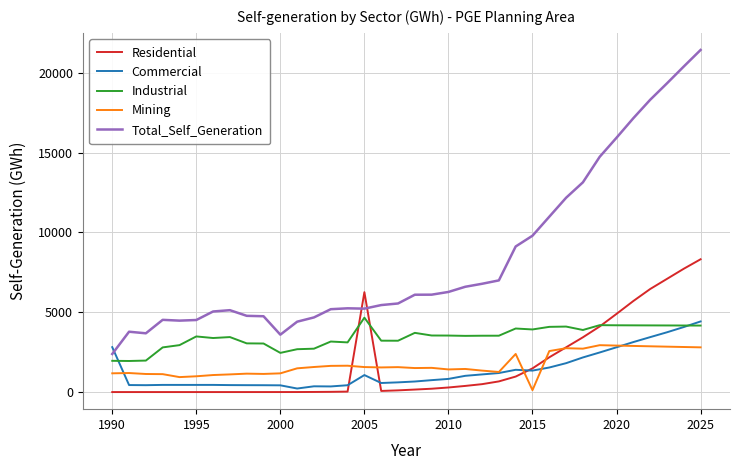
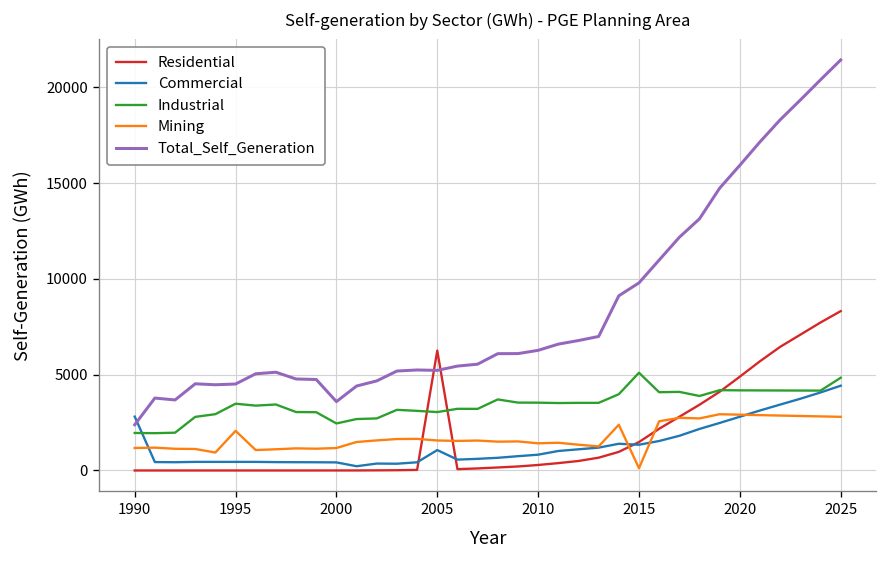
Mining, 1995: 1000 -> 2100
Industrial, 2005: 4700 -> 3000
Industrial, 2015: 3900 -> 5100
Industrial, 2025: 4200 -> 4800
